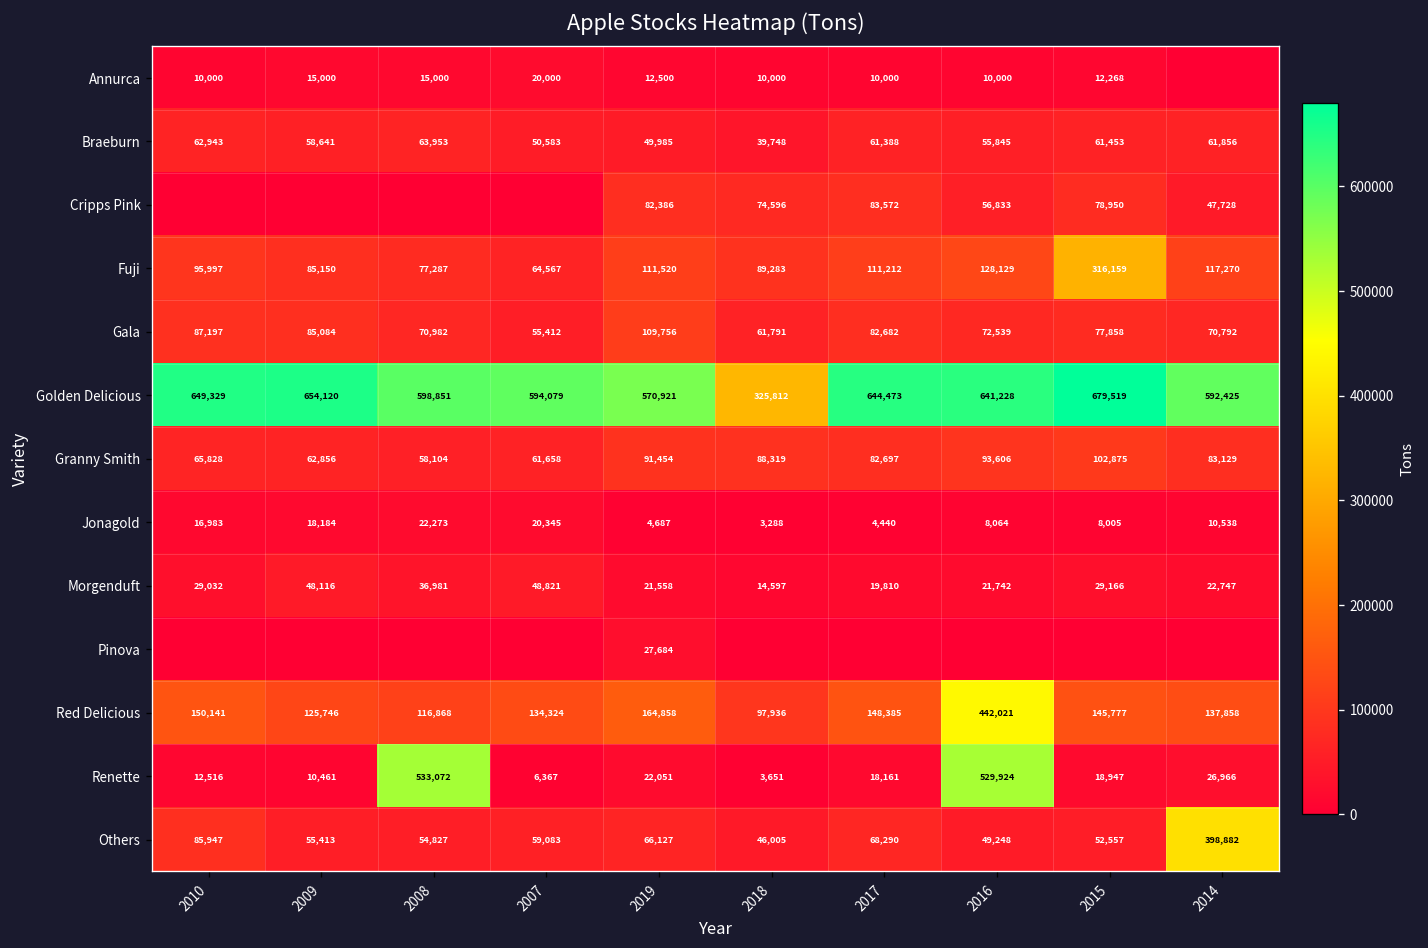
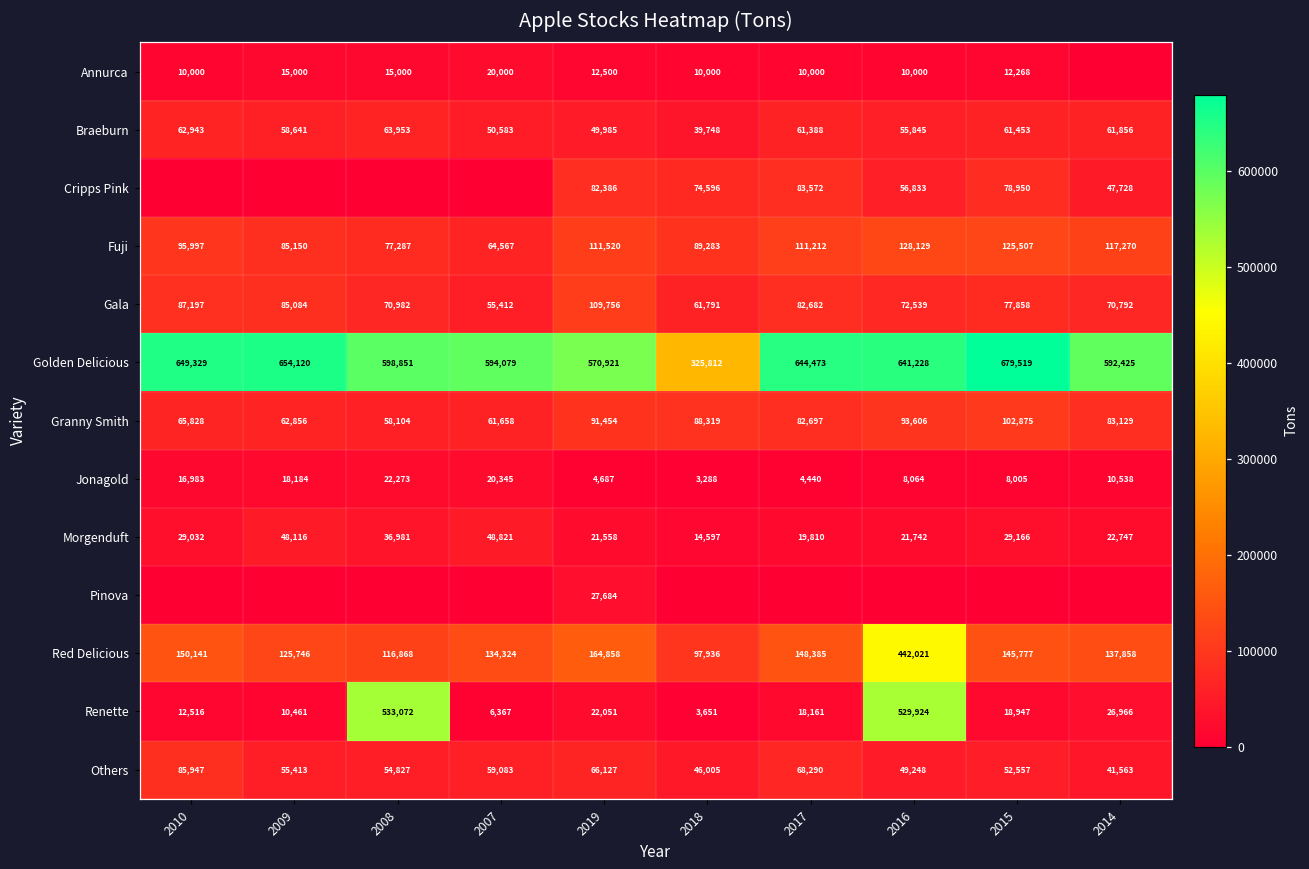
Fuji, 2015: 316,159 -> 125,507
Others, 2014: 398,882 -> 41,563
